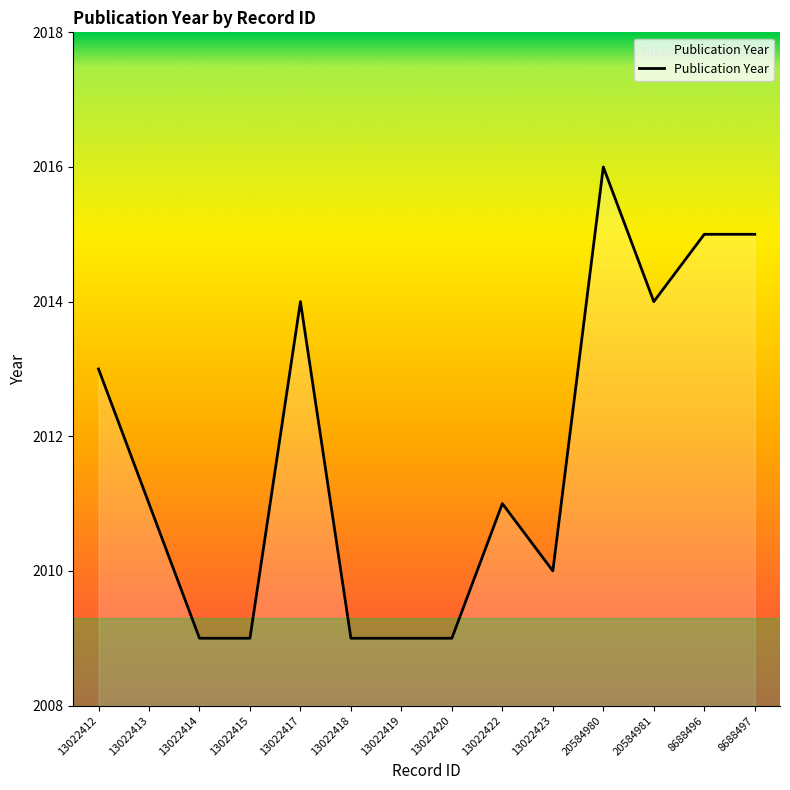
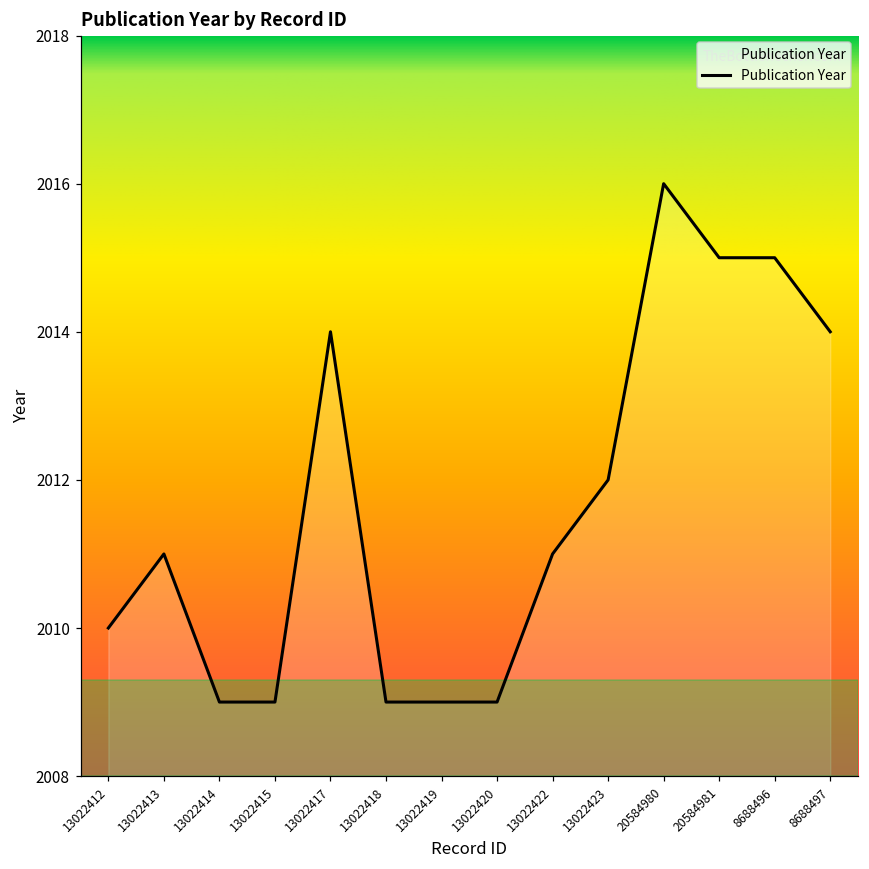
13022412: 2013 -> 2010
13022423: 2010 -> 2012
20584981: 2014 -> 2015
8688497: 2015 -> 2014
